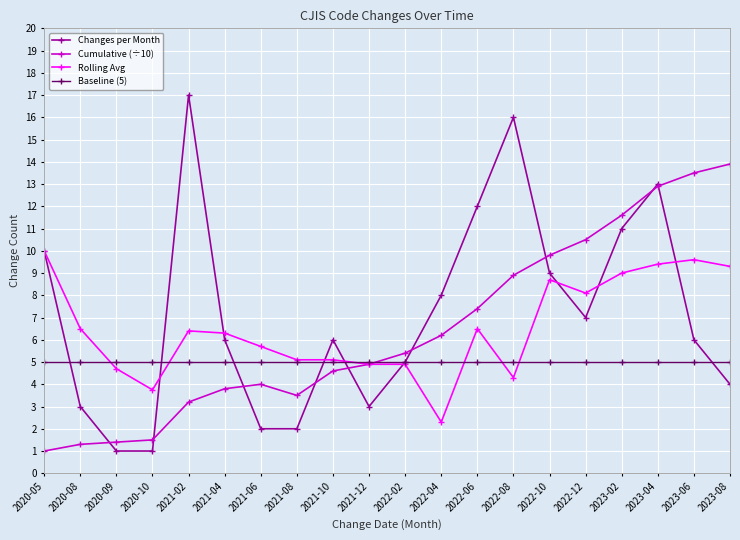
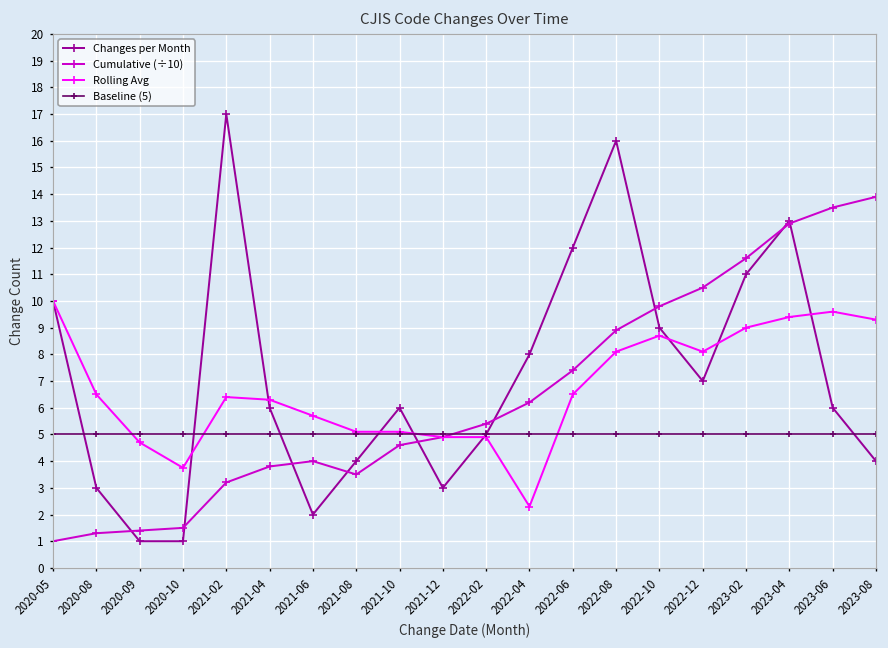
Changes per Month, 2021-08: 2 -> 4
Rolling Avg, 2022-08: 4.3 -> 8.1
